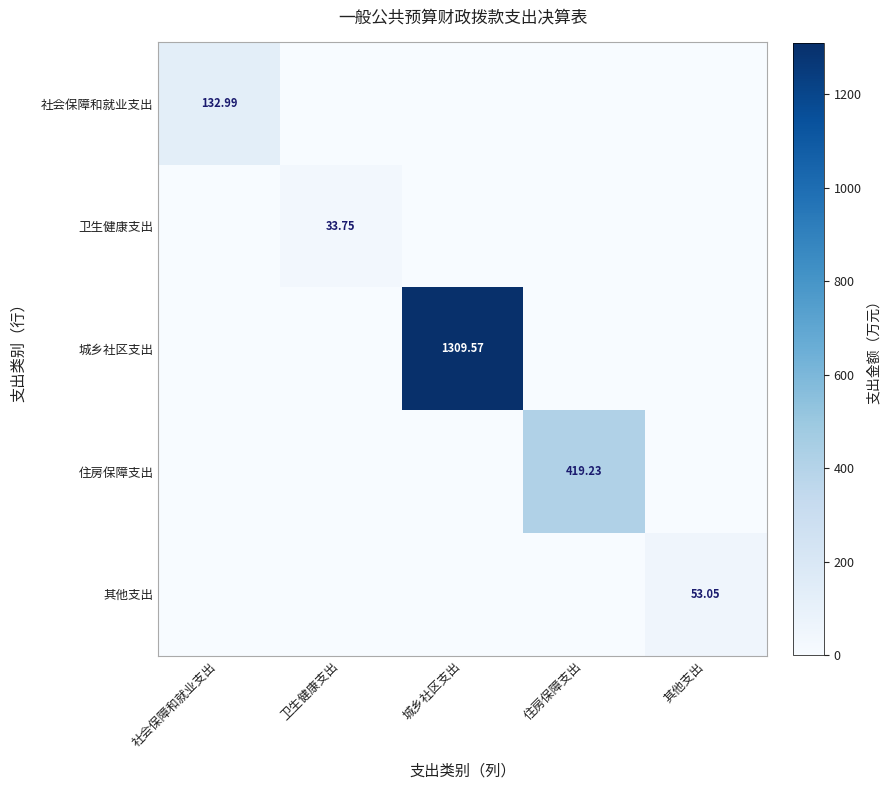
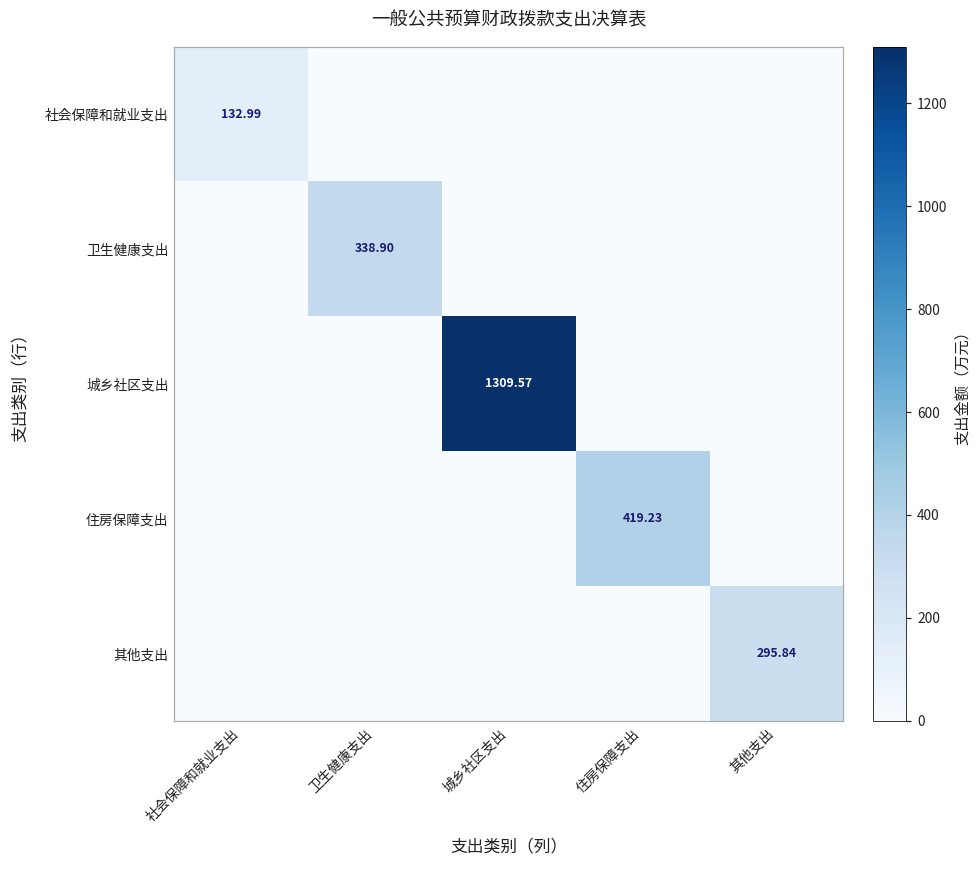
卫生健康支出, 卫生健康支出: 33.75 -> 338.90
其他支出, 其他支出: 53.05 -> 295.84
